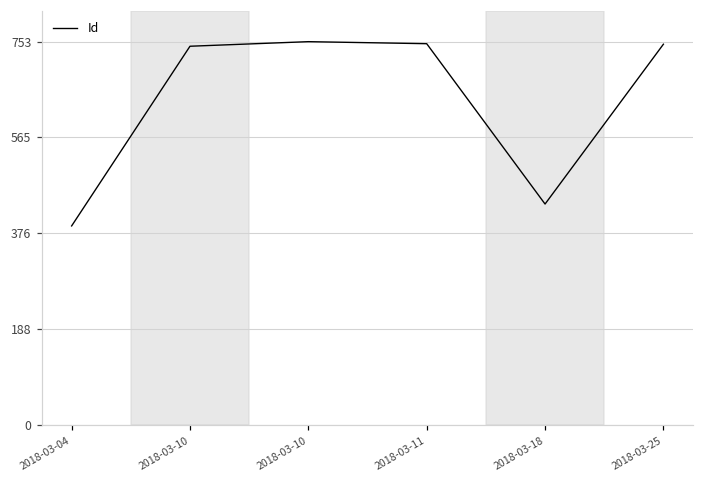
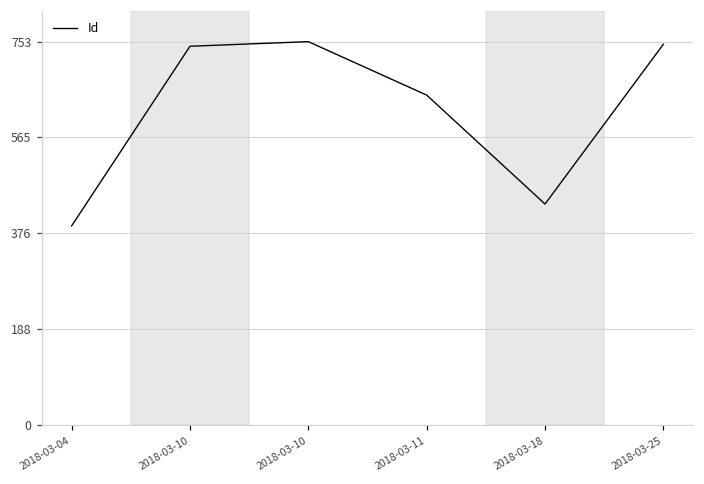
2018-03-11: 750 -> 650
